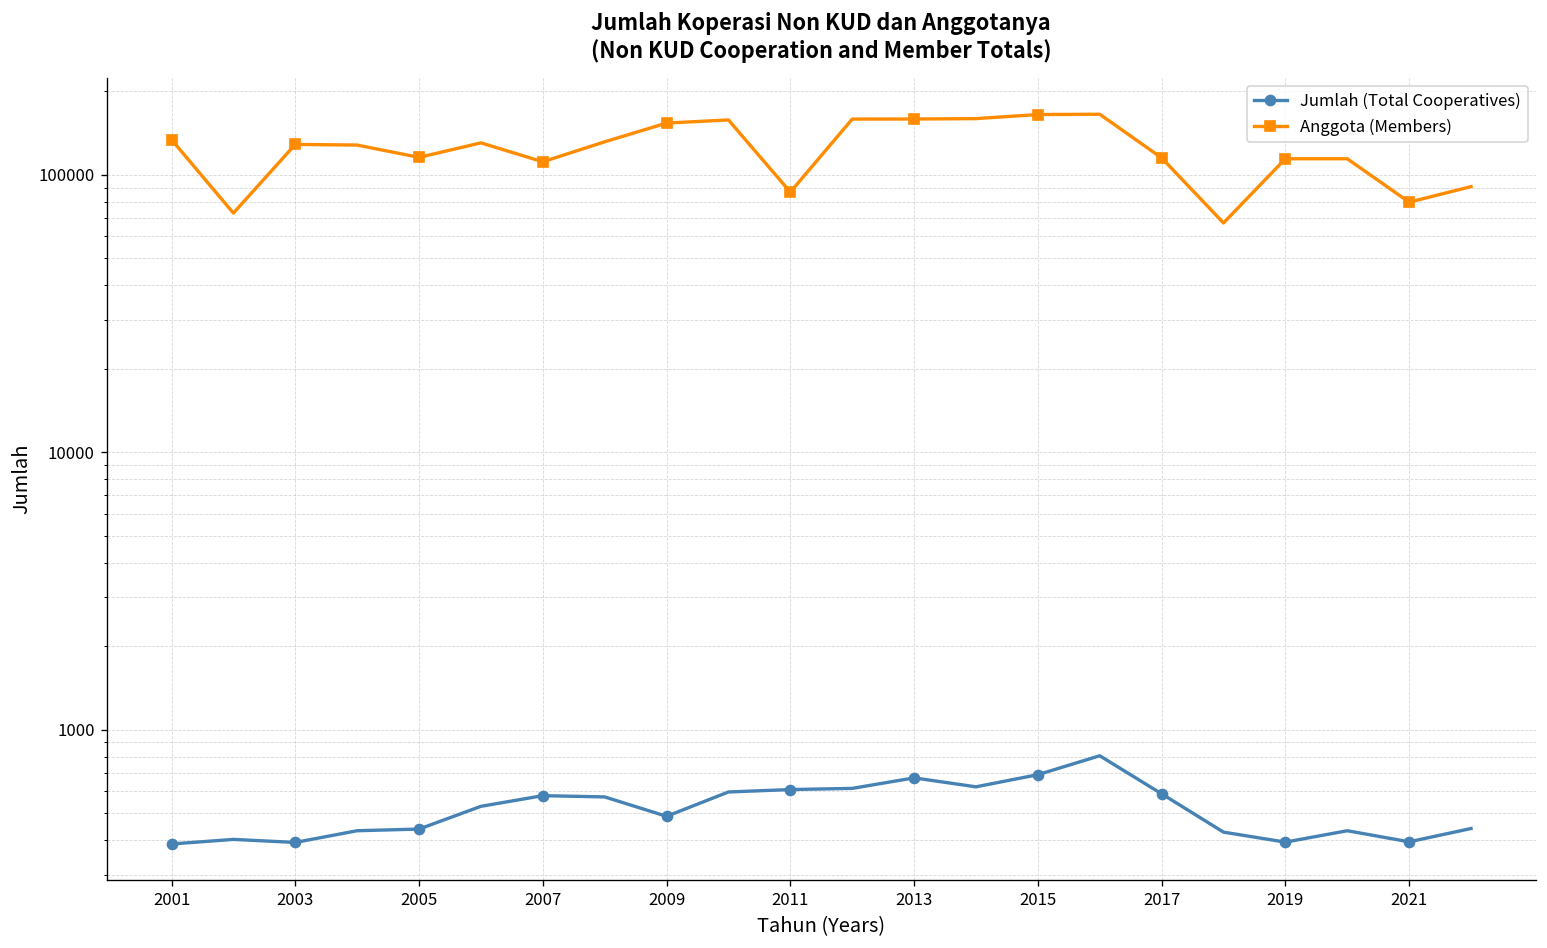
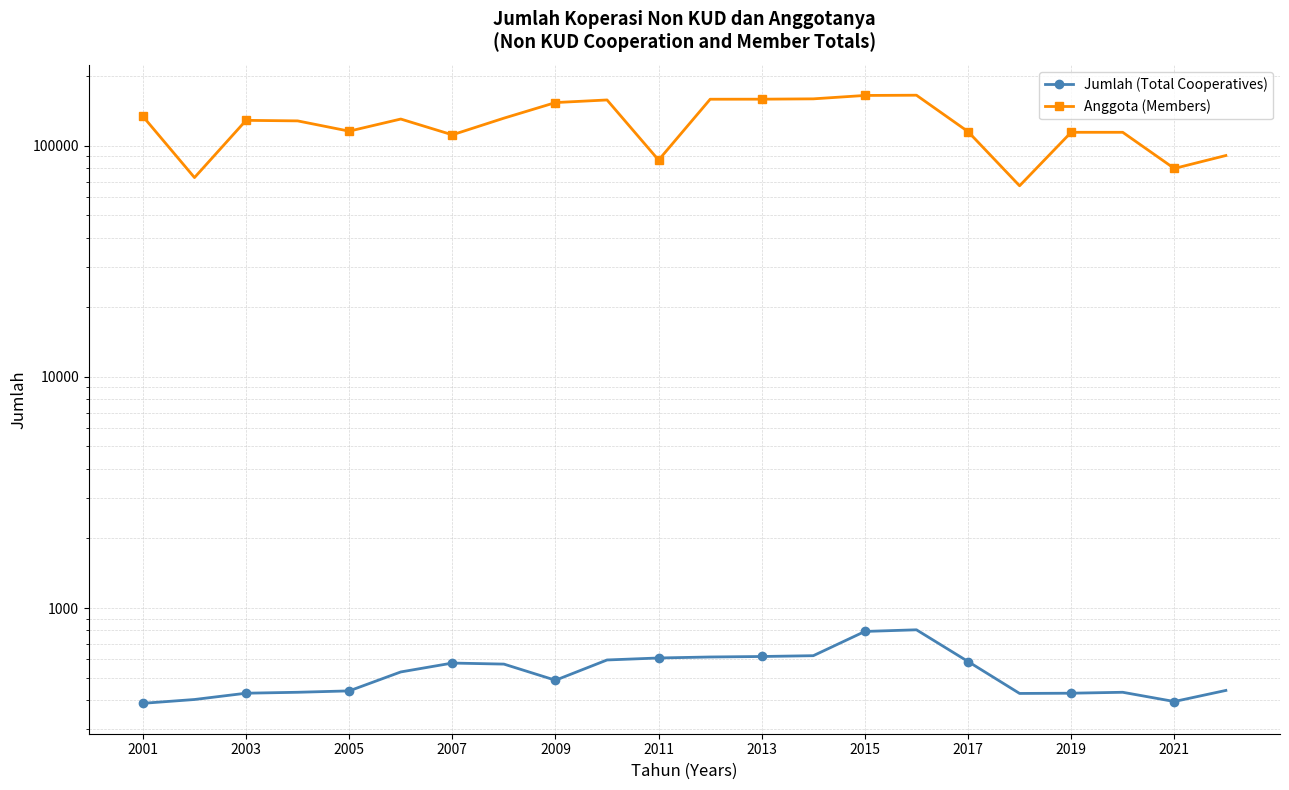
Jumlah (Total Cooperatives), 2003: 390 -> 430
Jumlah (Total Cooperatives), 2013: 670 -> 620
Jumlah (Total Cooperatives), 2015: 690 -> 790
Jumlah (Total Cooperatives), 2019: 390 -> 430
